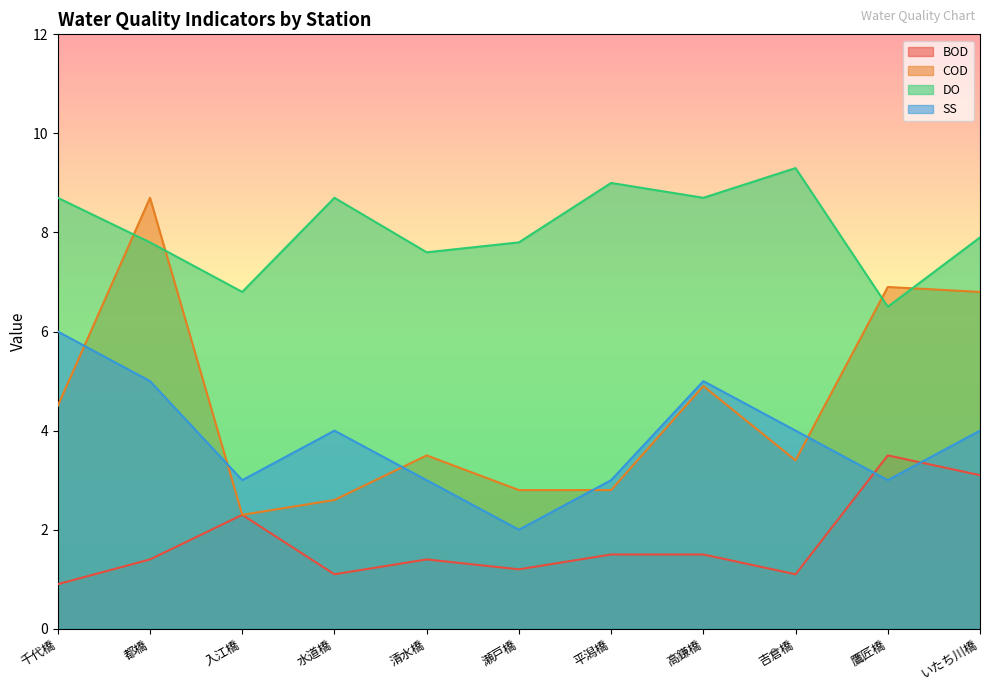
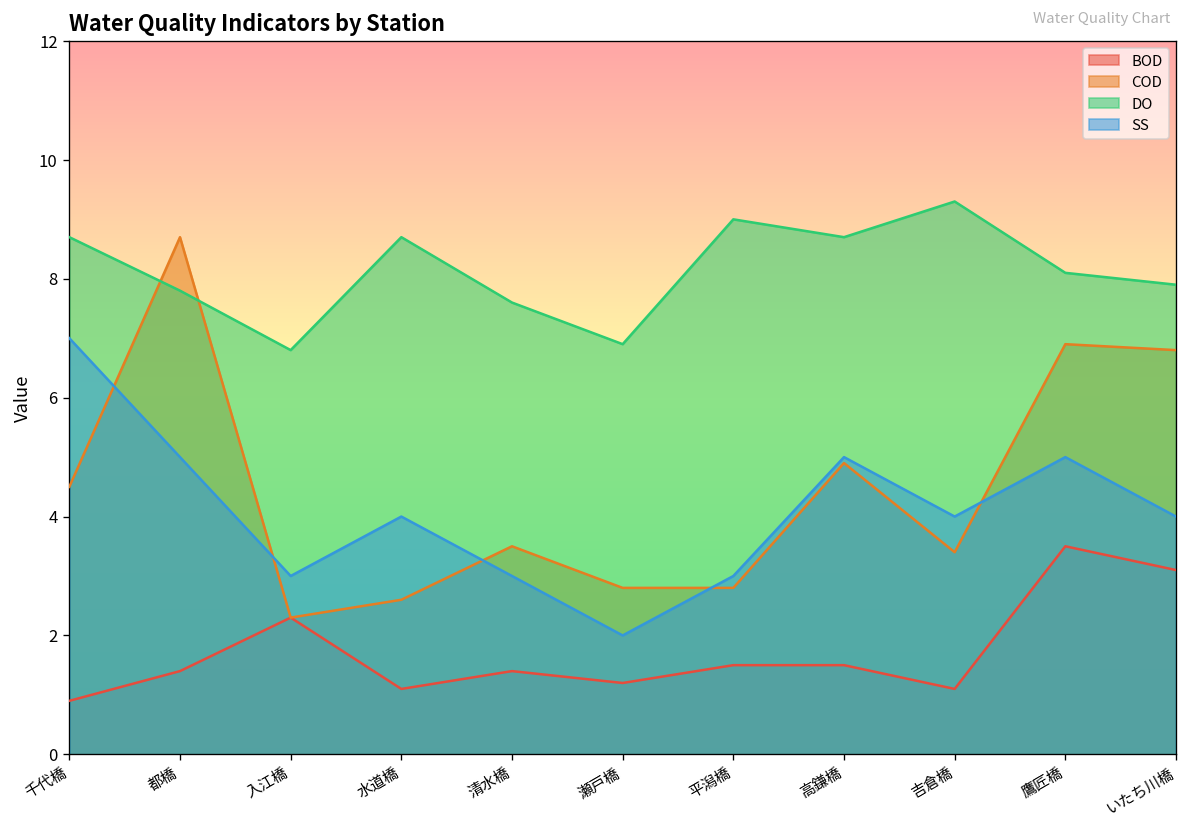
SS, 千代橋: 6 -> 7
DO, 瀬戸橋: 7.8 -> 6.9
DO, 鷹匠橋: 6.5 -> 8.1
SS, 鷹匠橋: 3 -> 5
